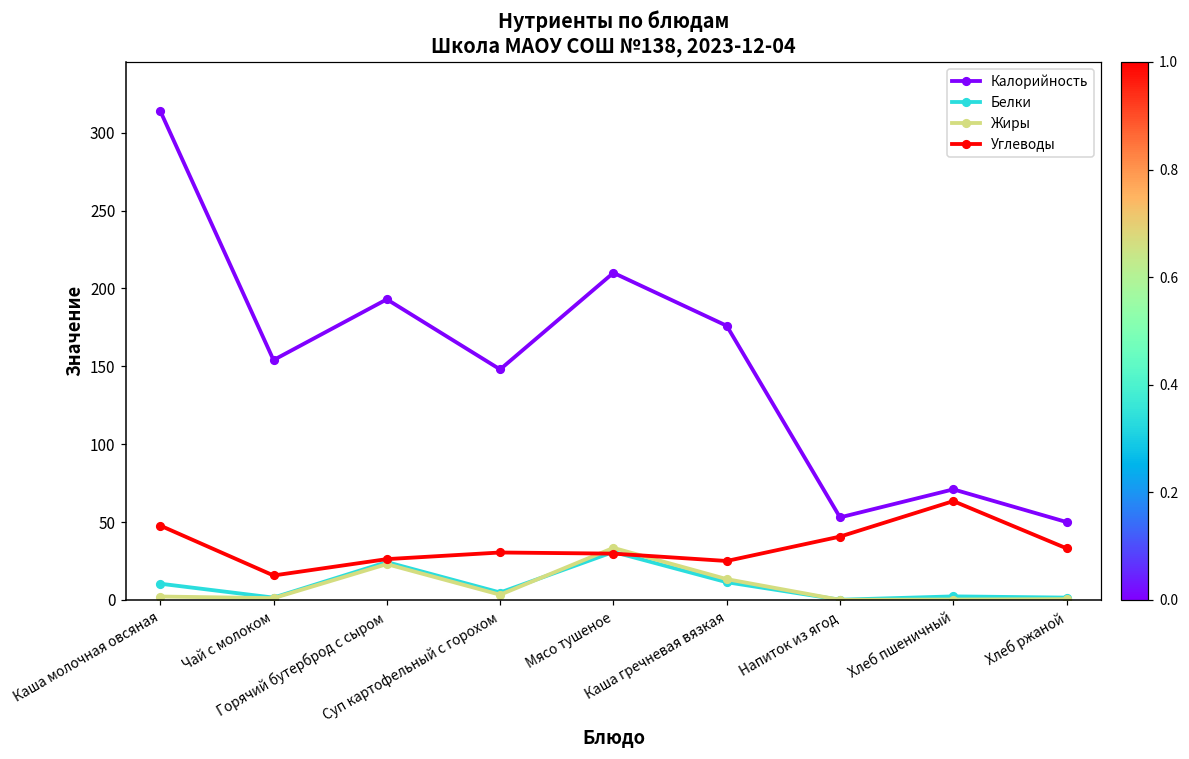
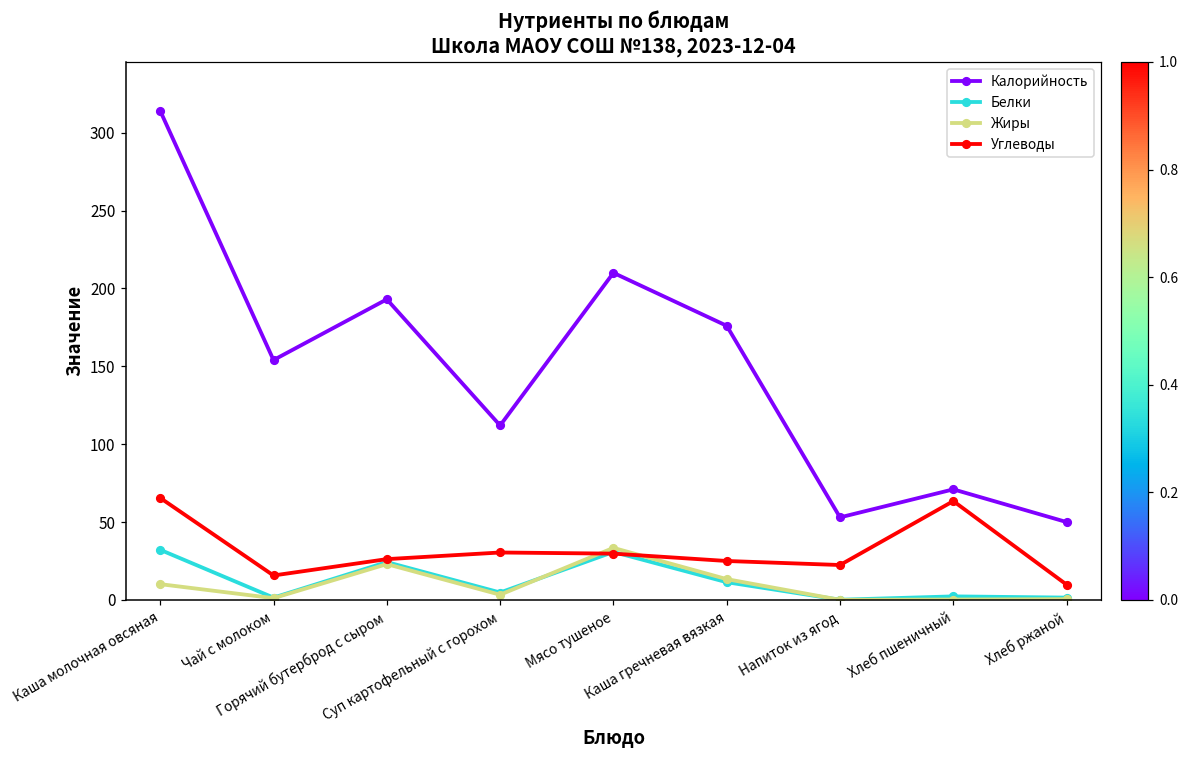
Белки, Каша молочная овсяная: 10 -> 32
Жиры, Каша молочная овсяная: 2 -> 10
Углеводы, Каша молочная овсяная: 48 -> 66
Калорийность, Суп картофельный с горохом: 148 -> 112
Углеводы, Напиток из ягод: 41 -> 22
Углеводы, Хлеб ржаной: 33 -> 10
